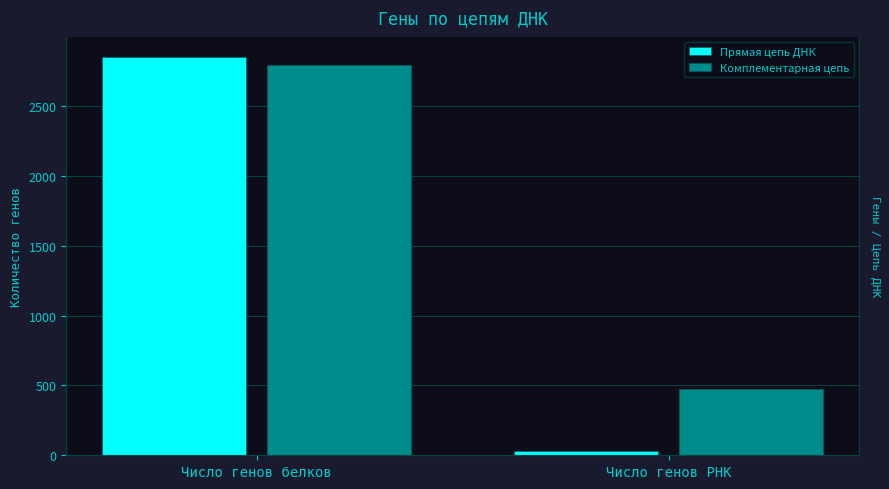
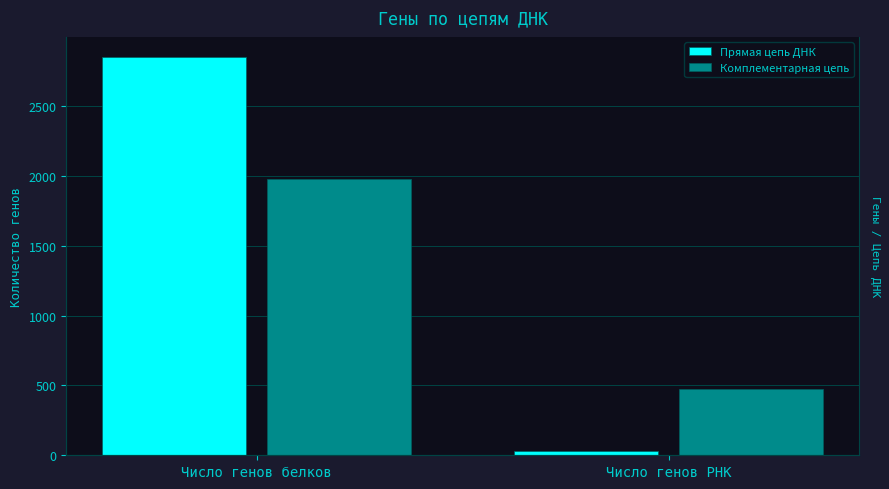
Комплементарная цепь, Число генов белков: 2800 -> 1980
